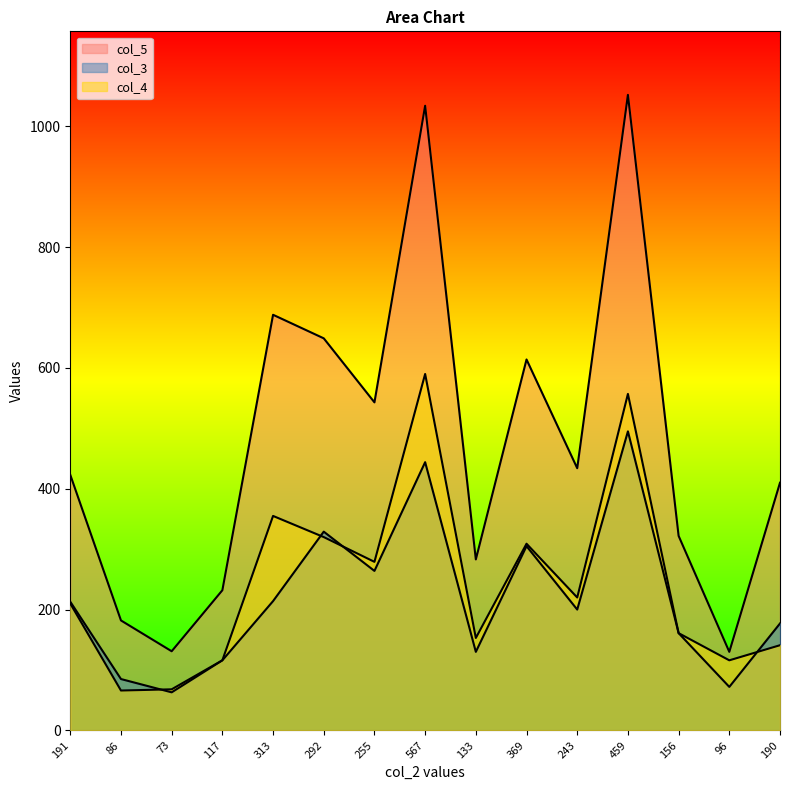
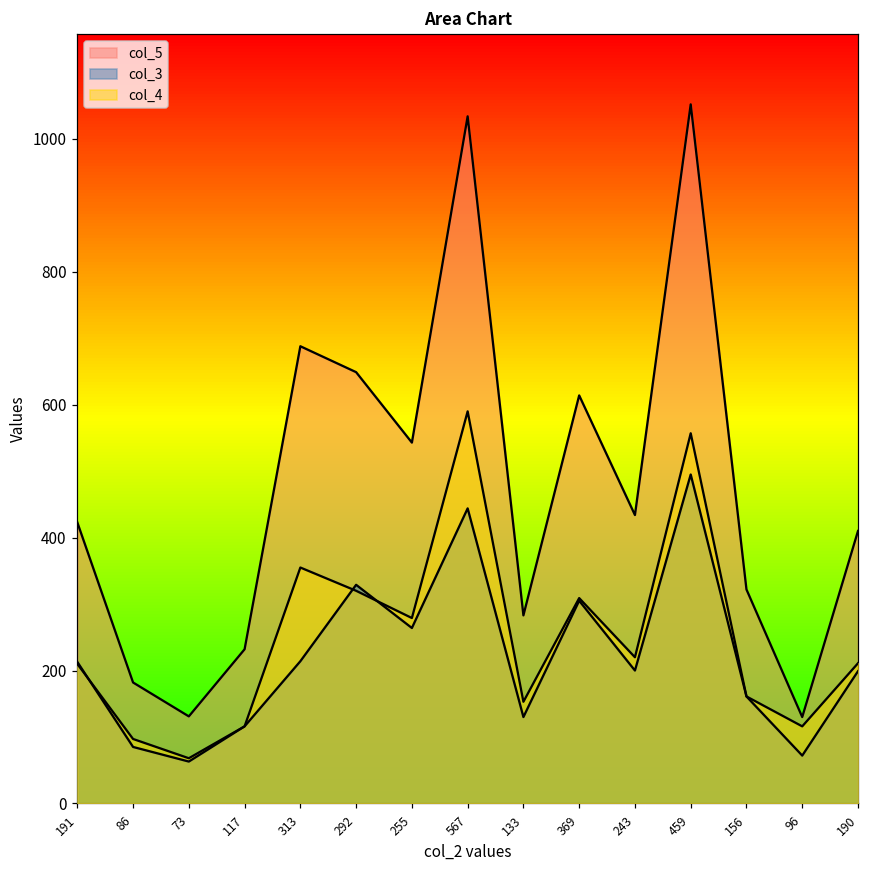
col_4, 86: 70 -> 100
col_3, 190: 180 -> 200
col_4, 190: 140 -> 210
